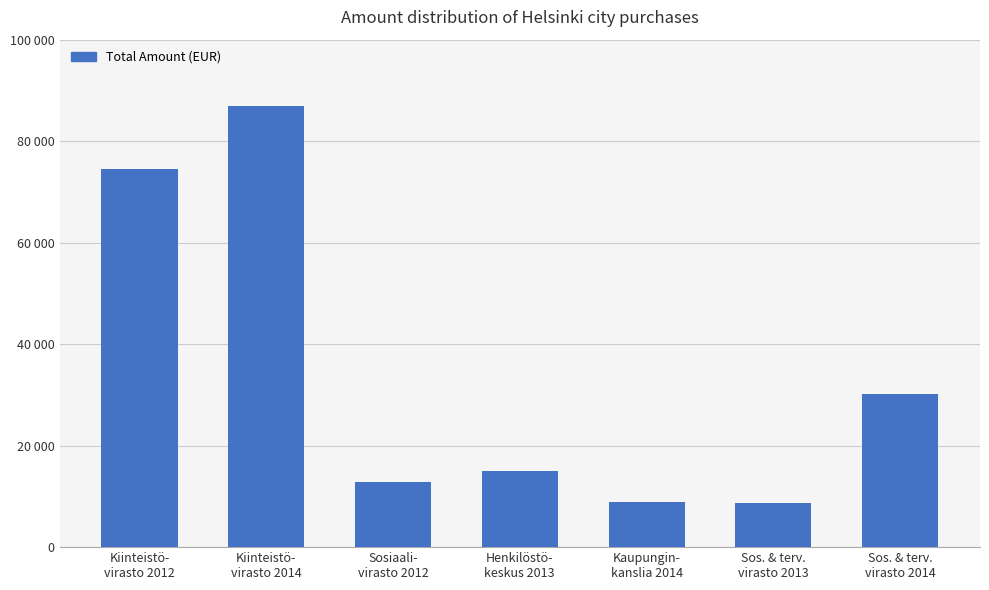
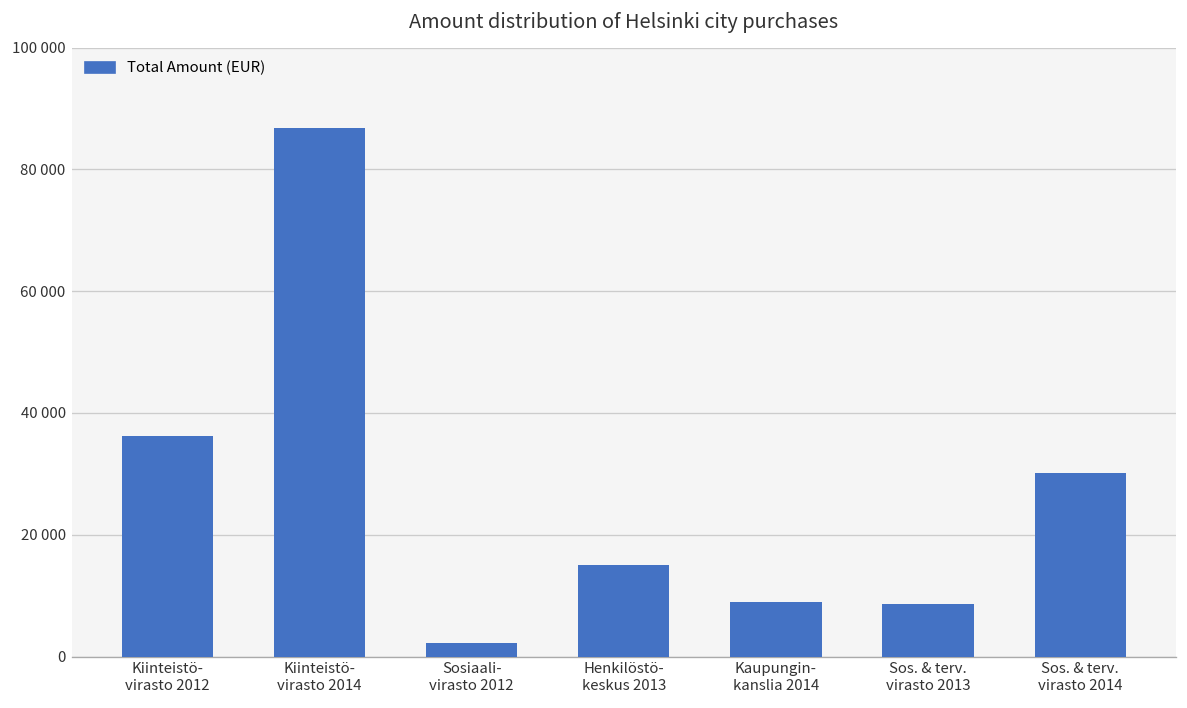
Kiinteistö- virasto 2012: 74000 -> 36000
Sosiaali- virasto 2012: 13000 -> 2000
